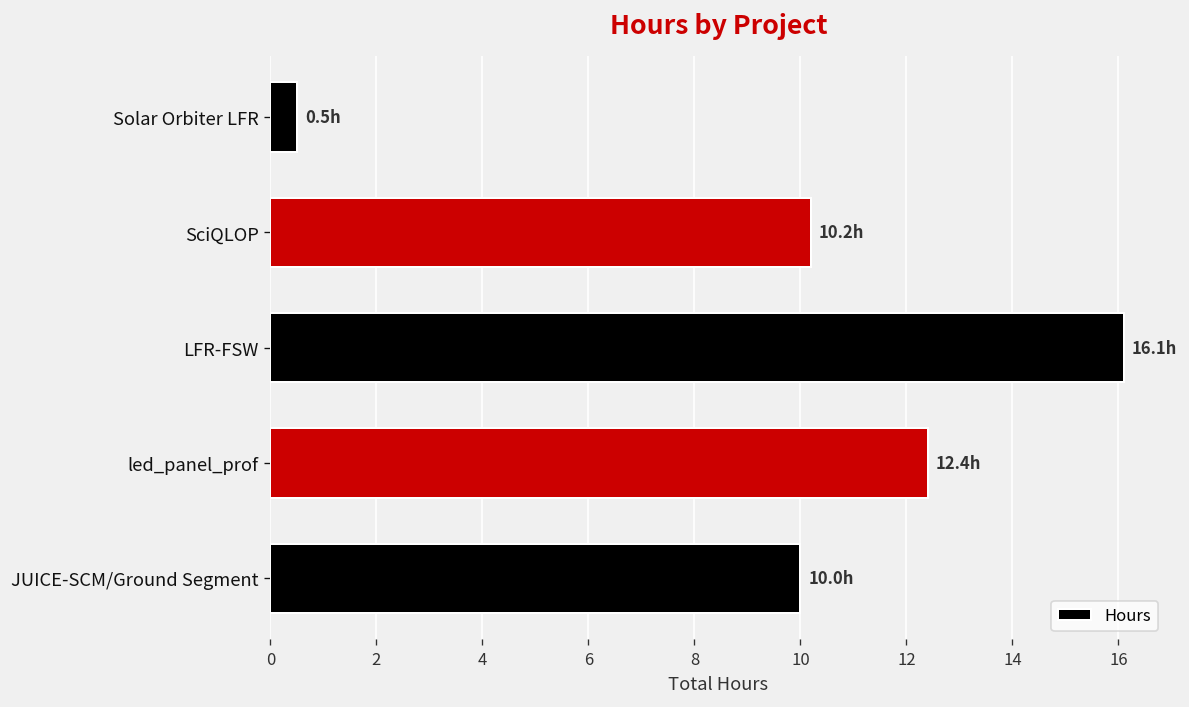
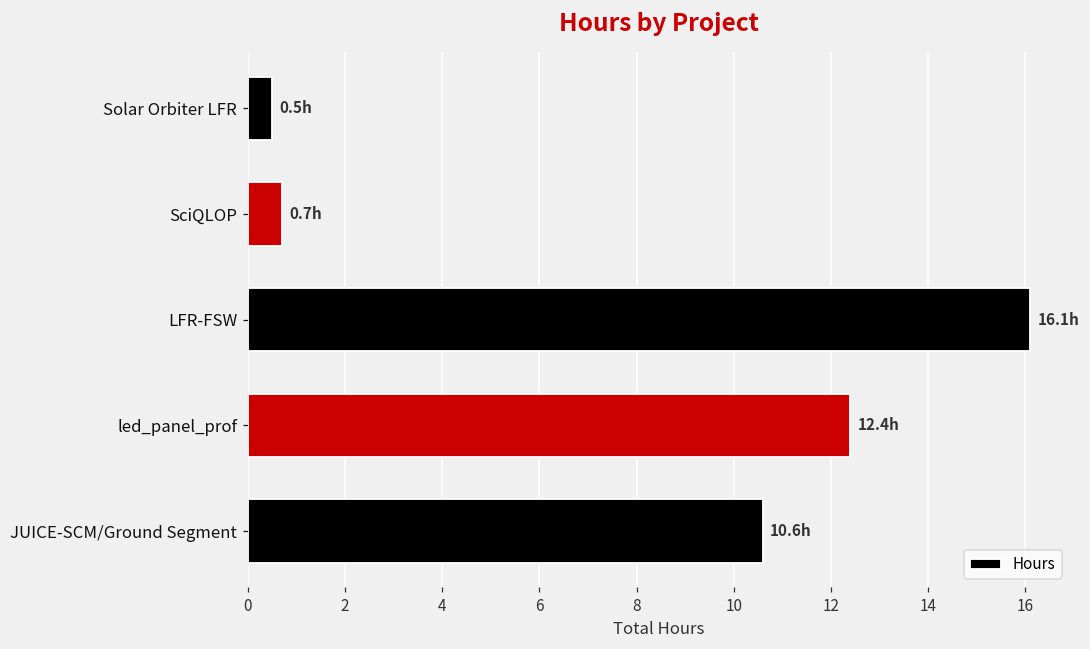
SciQLOP: 10.2h -> 0.7h
JUICE-SCM/Ground Segment: 10.0h -> 10.6h
